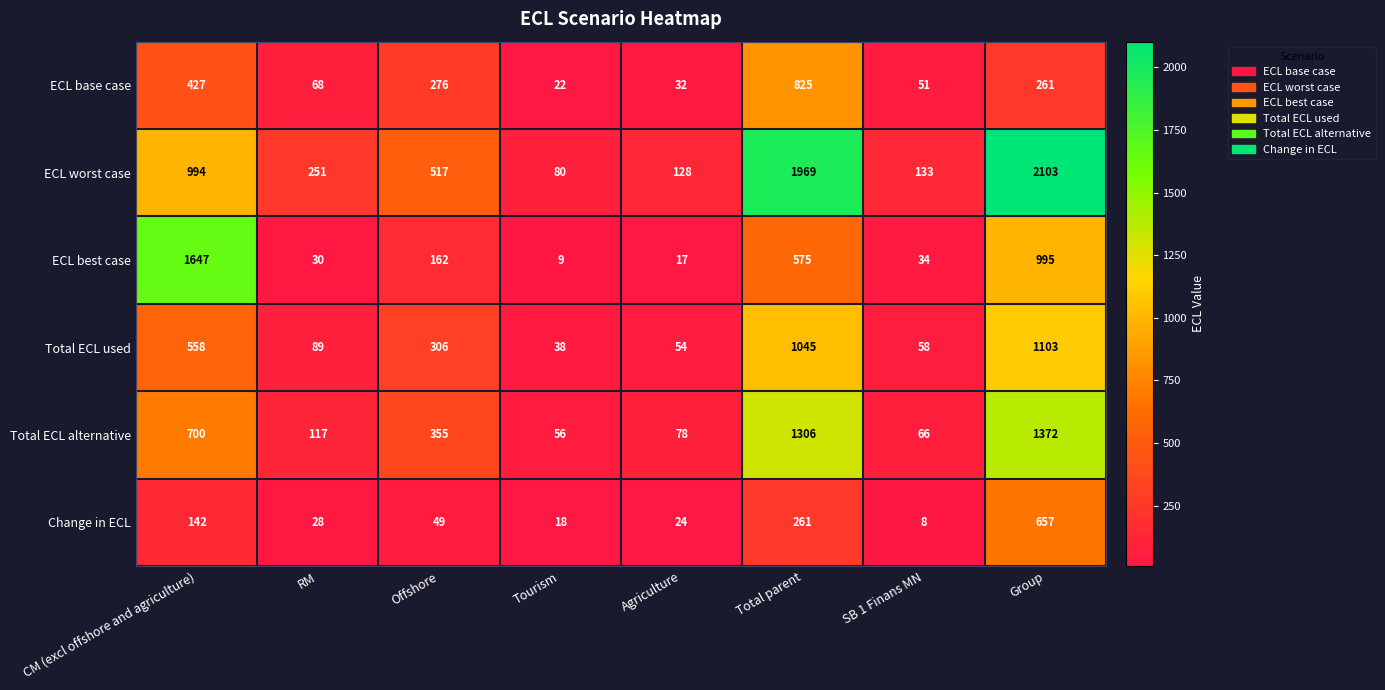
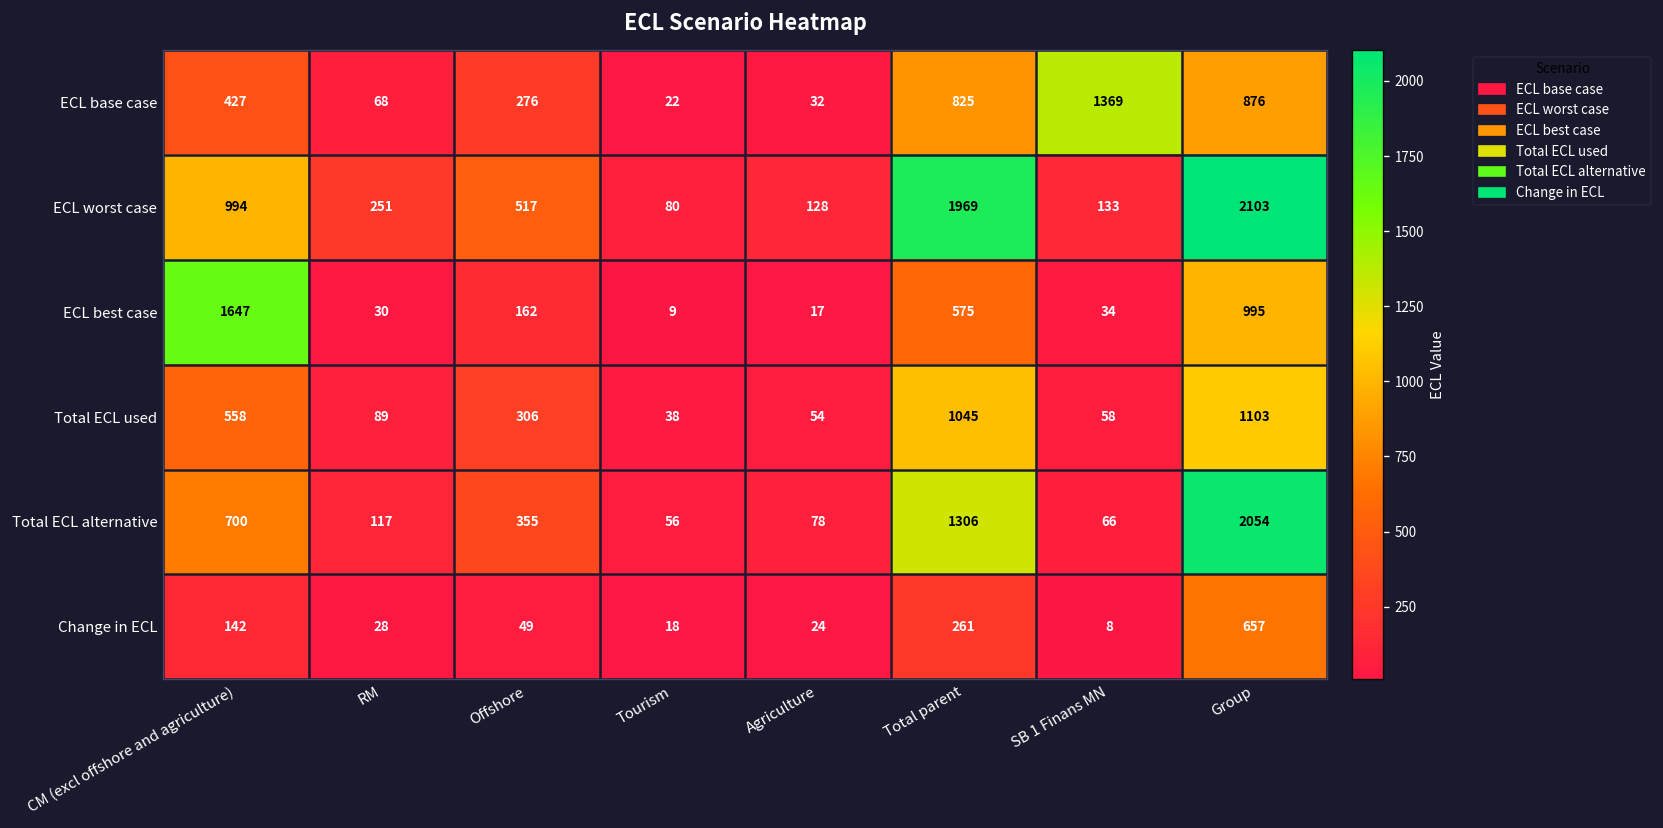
ECL base case, SB 1 Finans MN: 51 -> 1369
ECL base case, Group: 261 -> 876
Total ECL alternative, Group: 1372 -> 2054
